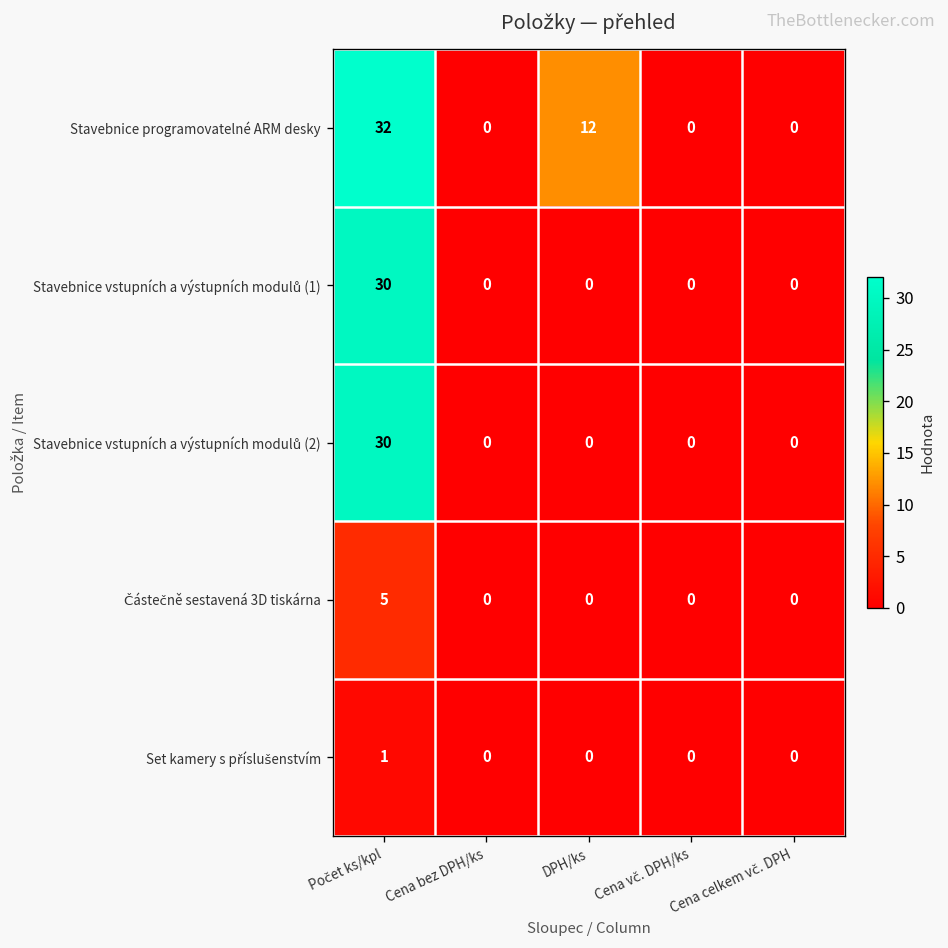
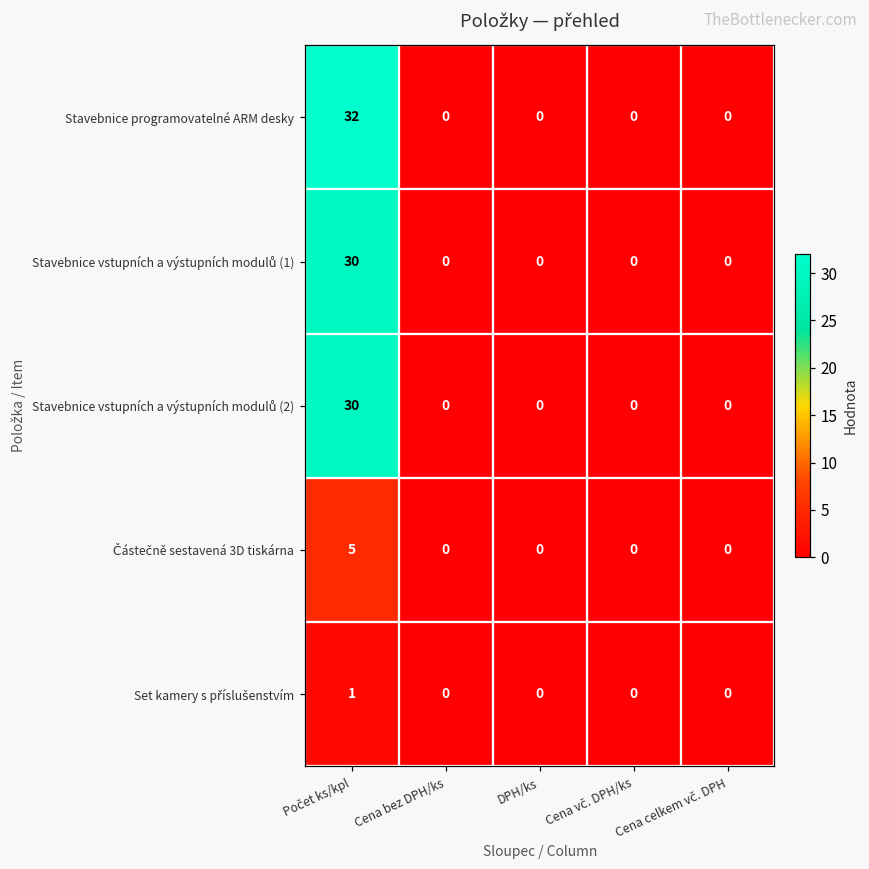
Stavebnice programovatelné ARM desky, DPH/ks: 12 -> 0
